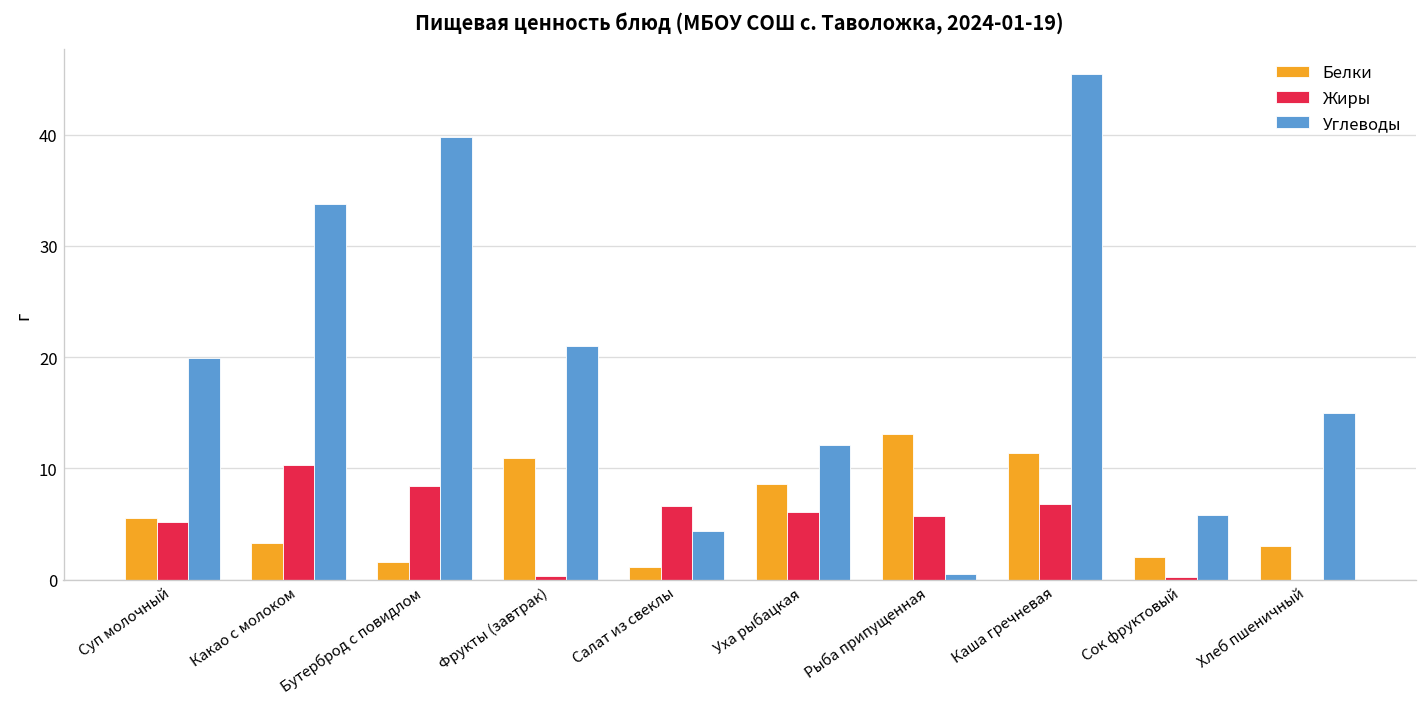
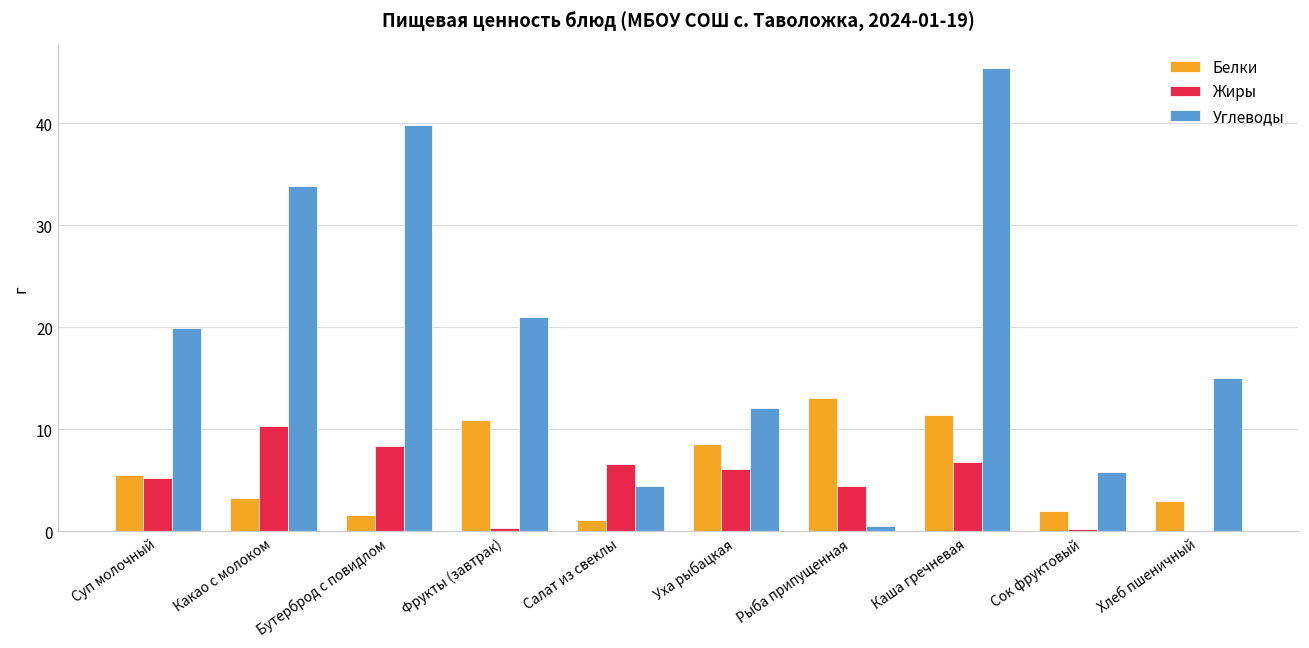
Жиры, Рыба припущенная: 6 -> 4
